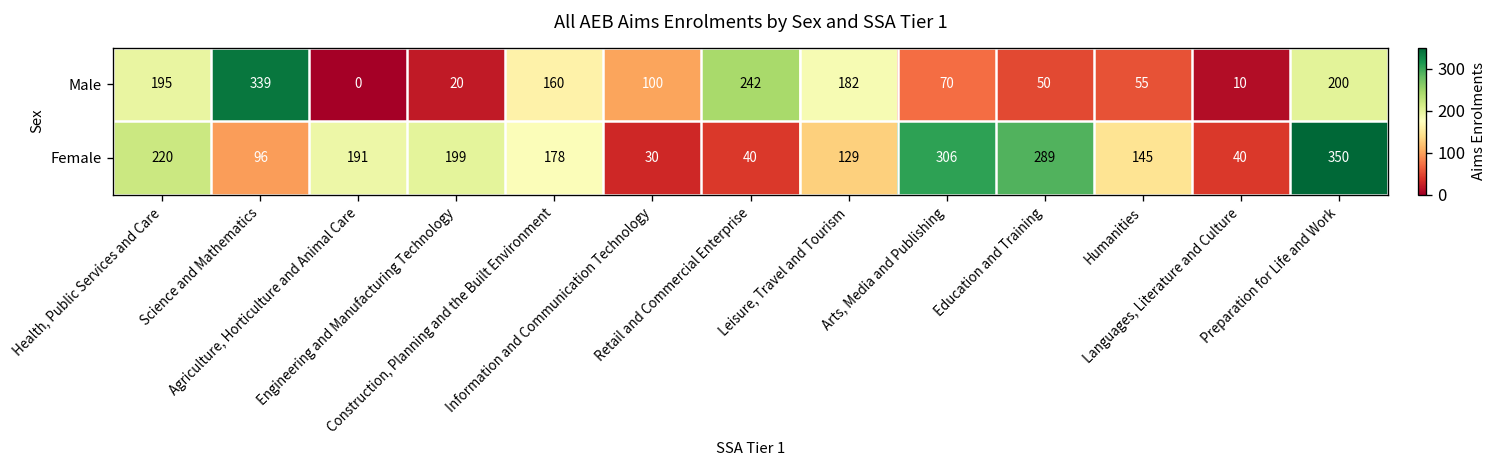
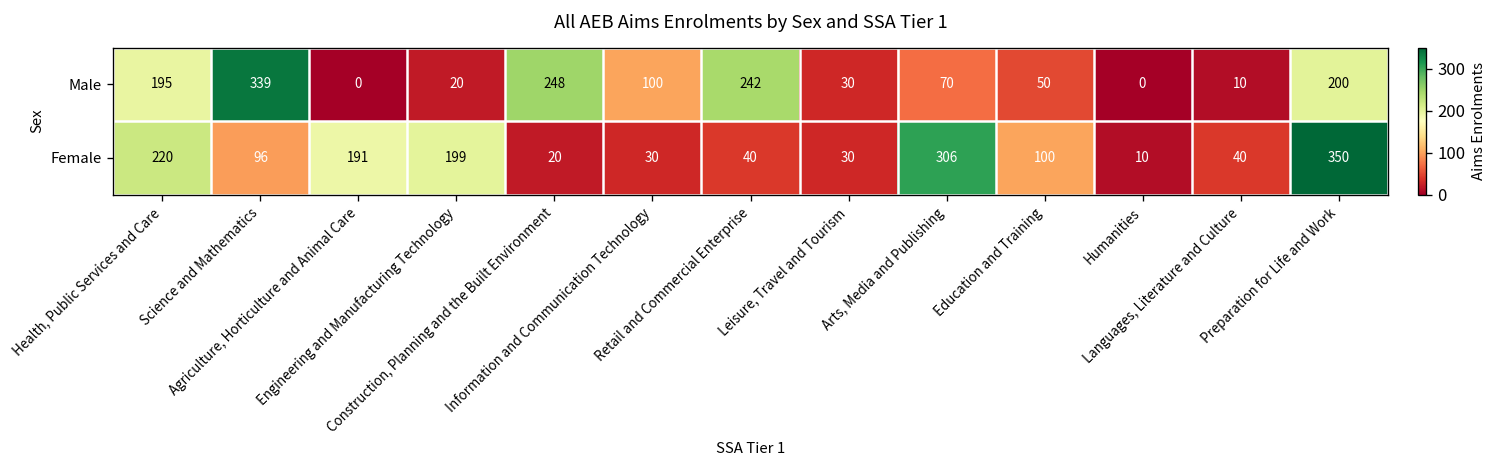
Male, Construction, Planning and the Built Environment: 160 -> 248
Male, Leisure, Travel and Tourism: 182 -> 30
Male, Humanities: 55 -> 0
Female, Construction, Planning and the Built Environment: 178 -> 20
Female, Leisure, Travel and Tourism: 129 -> 30
Female, Education and Training: 289 -> 100
Female, Humanities: 145 -> 10
